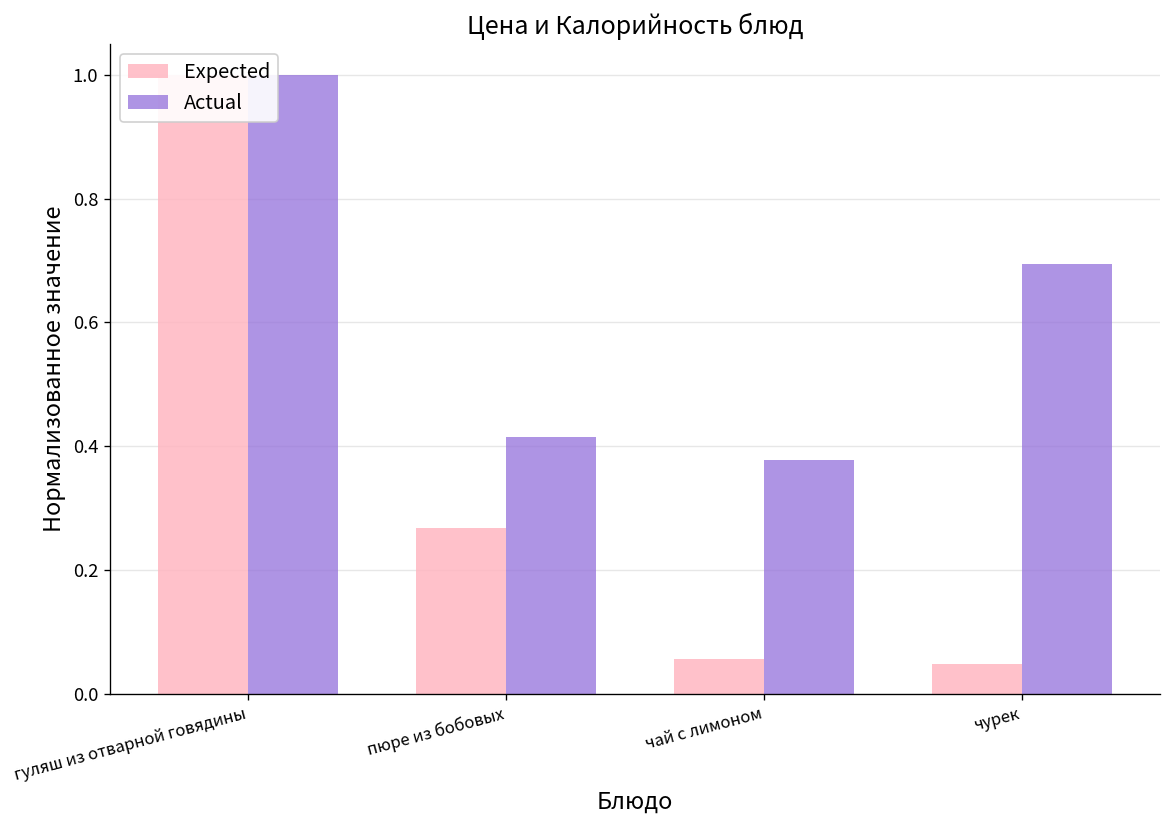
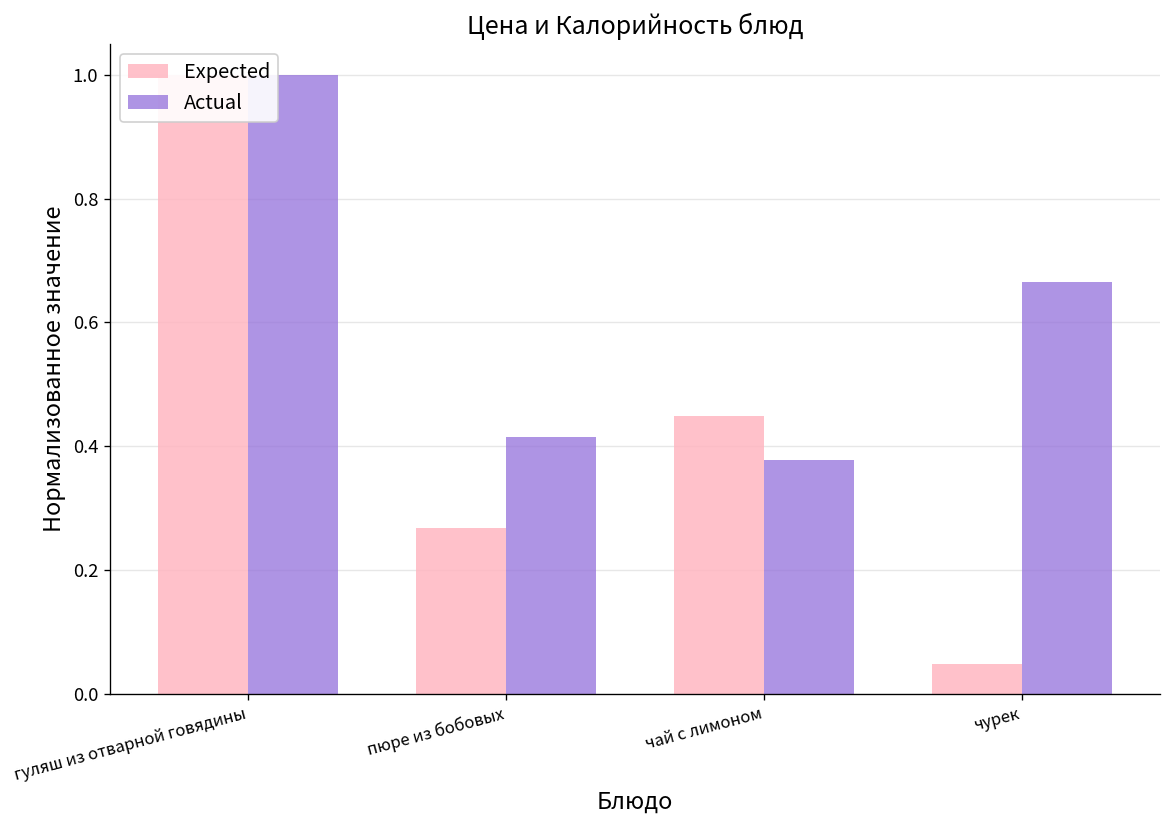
Expected, чай с лимоном: 0.06 -> 0.45
Actual, чурек: 0.70 -> 0.66
